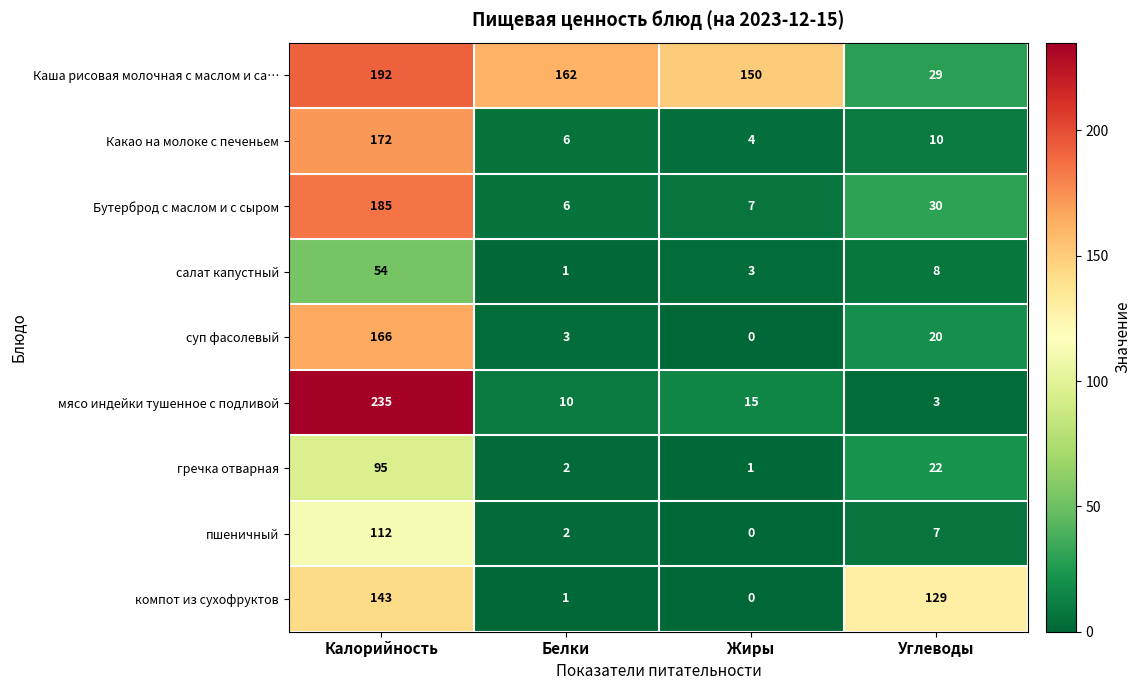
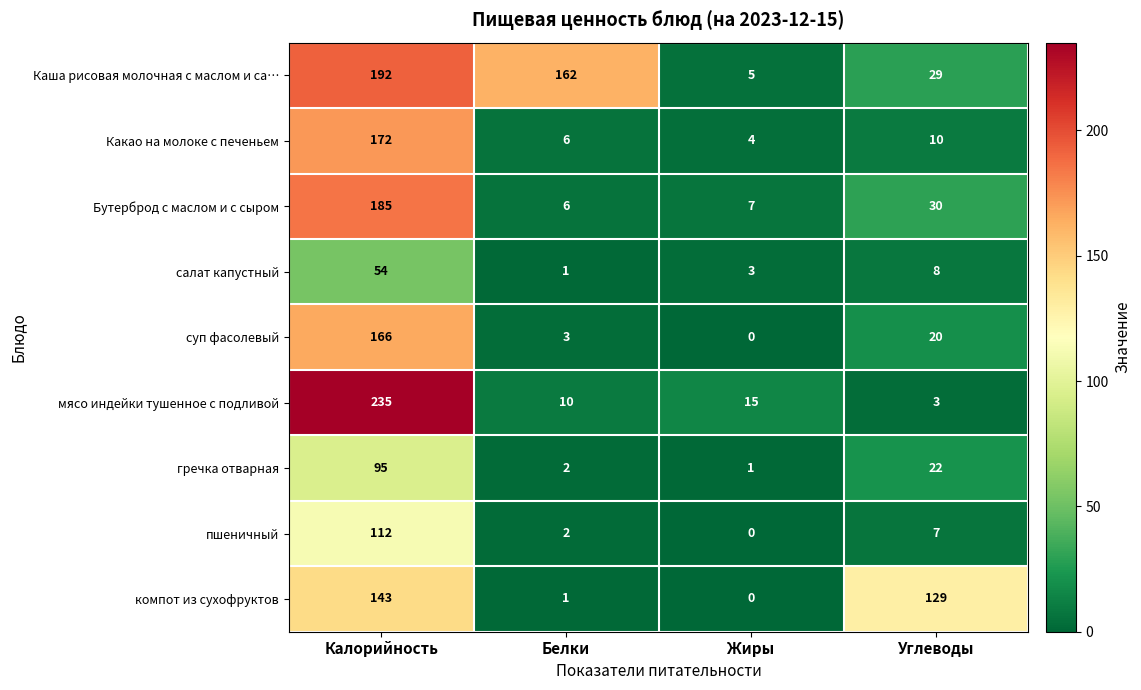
Каша рисовая молочная с маслом и са…, Жиры: 150 -> 5
